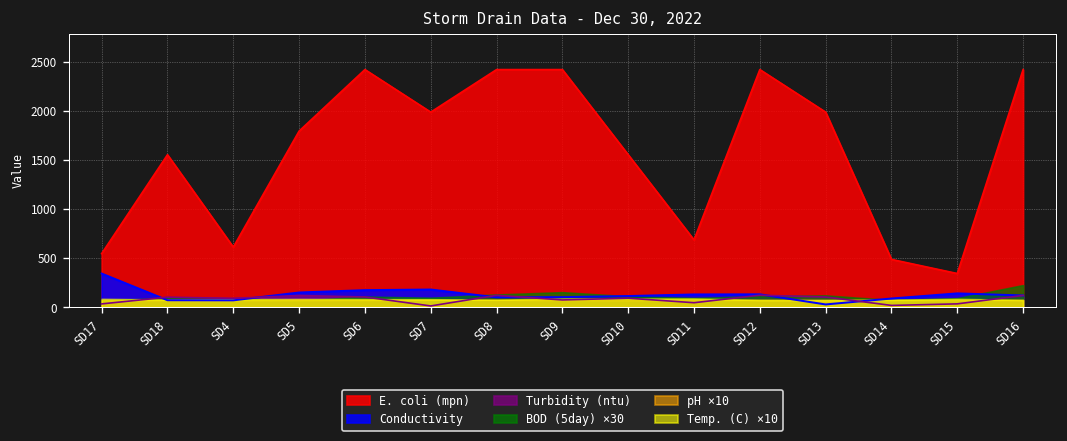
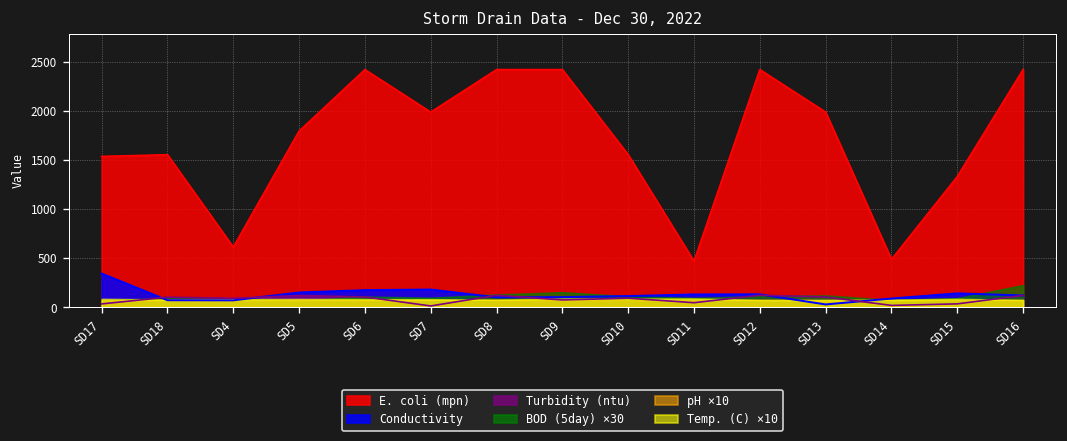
E. coli (mpn), SD17: 500 -> 1500
E. coli (mpn), SD11: 700 -> 500
E. coli (mpn), SD15: 300 -> 1300
